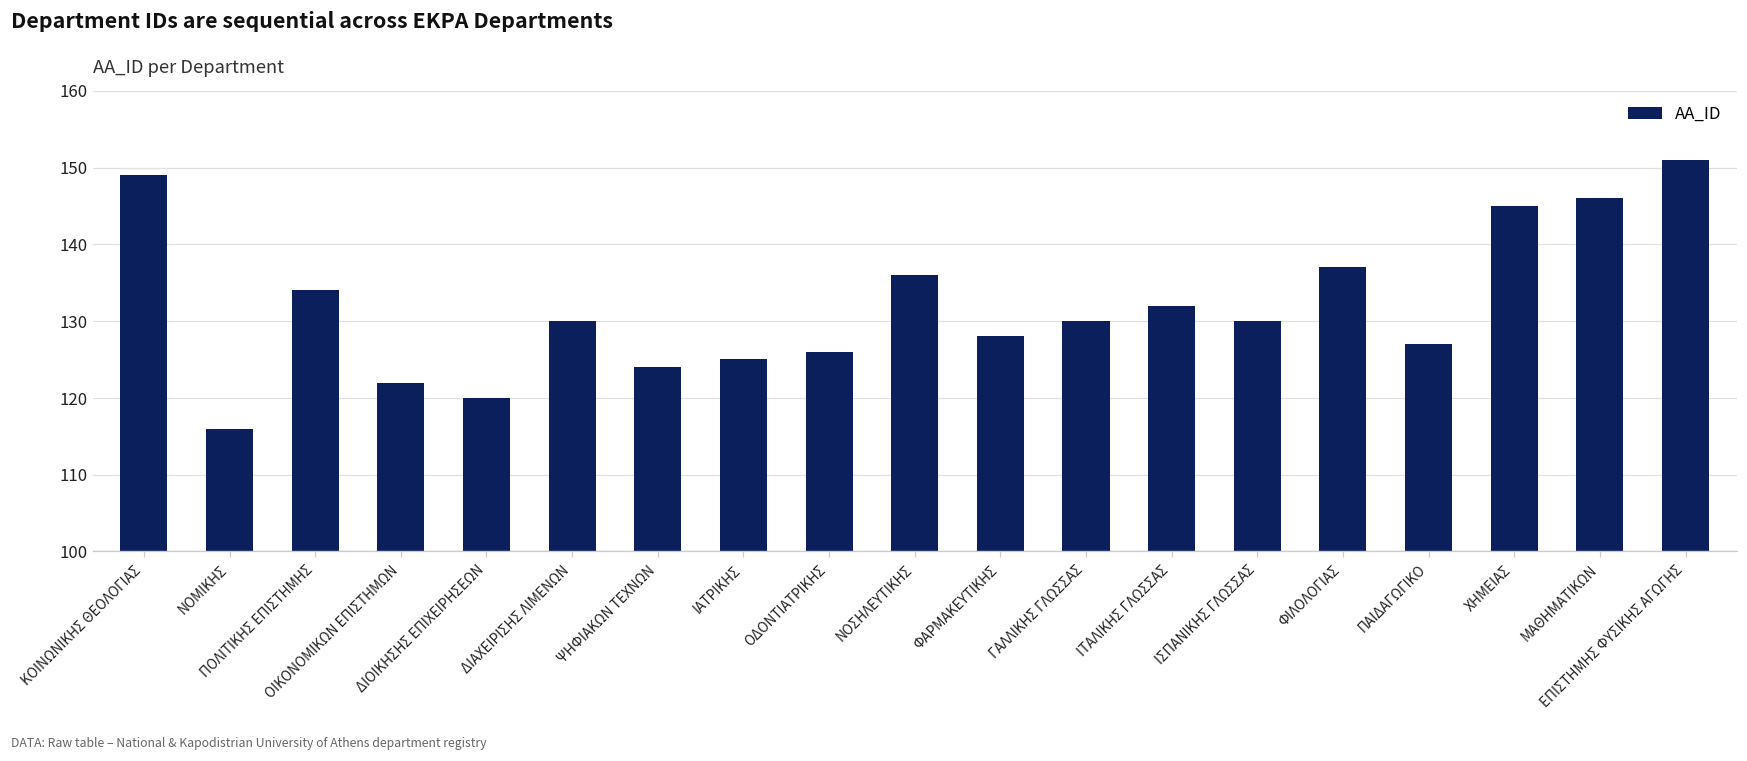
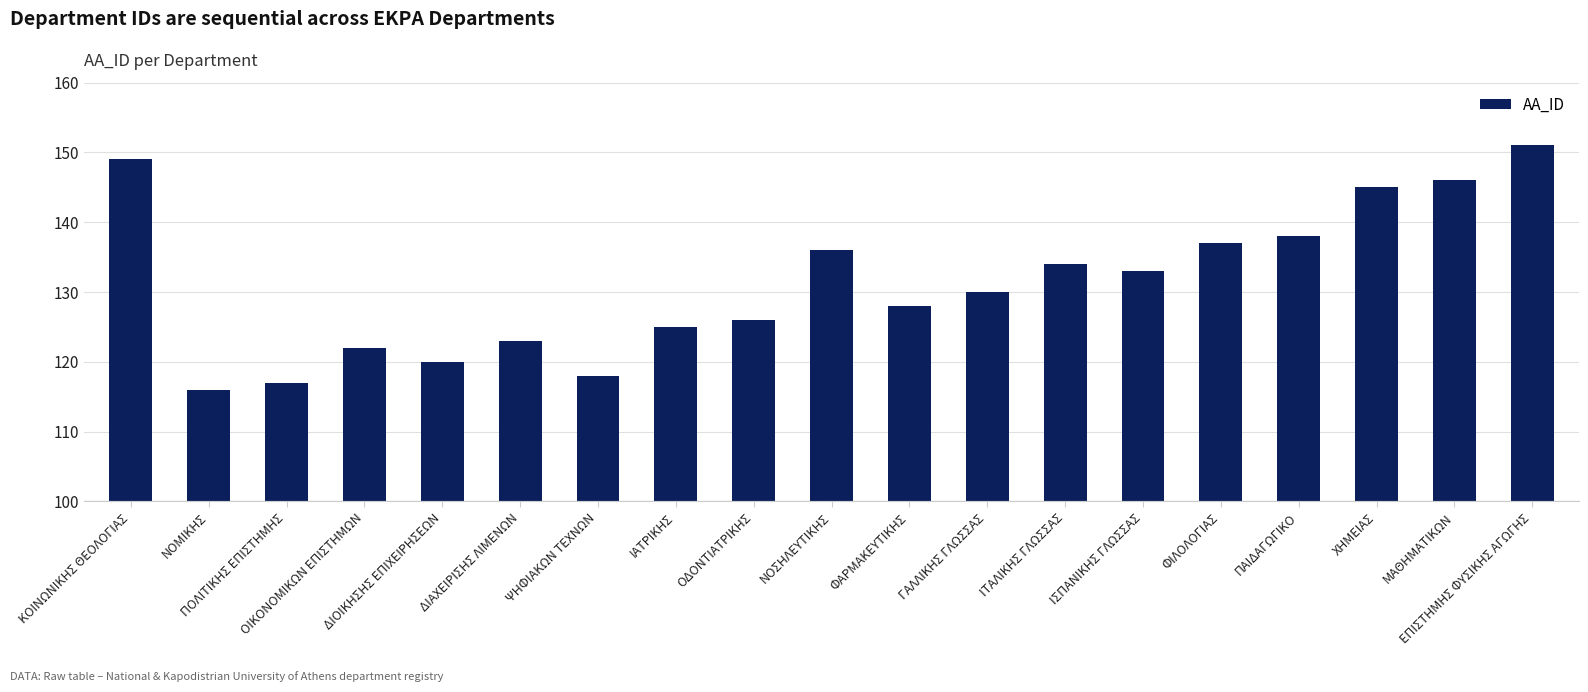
ΠΟΛΙΤΙΚΗΣ ΕΠΙΣΤΗΜΗΣ: 134 -> 117
ΔΙΑΧΕΙΡΙΣΗΣ ΛΙΜΕΝΩΝ: 130 -> 123
ΨΗΦΙΑΚΩΝ ΤΕΧΝΩΝ: 124 -> 118
ΙΤΑΛΙΚΗΣ ΓΛΩΣΣΑΣ: 132 -> 134
ΙΣΠΑΝΙΚΗΣ ΓΛΩΣΣΑΣ: 130 -> 133
ΠΑΙΔΑΓΩΓΙΚΟ: 127 -> 138
